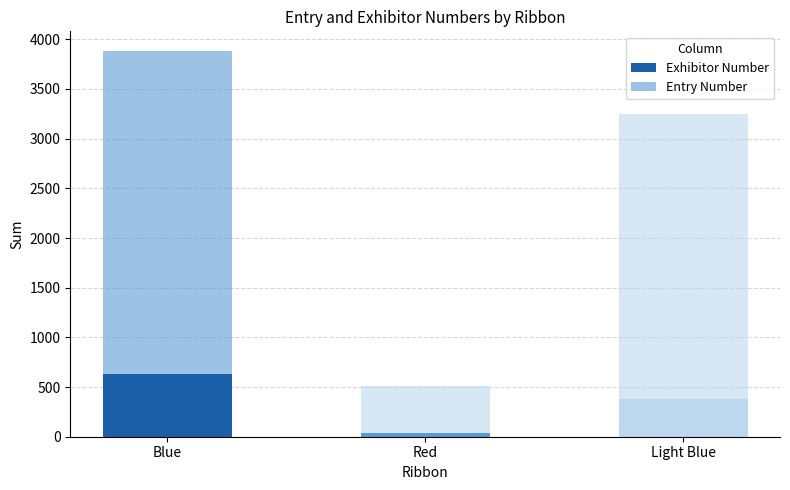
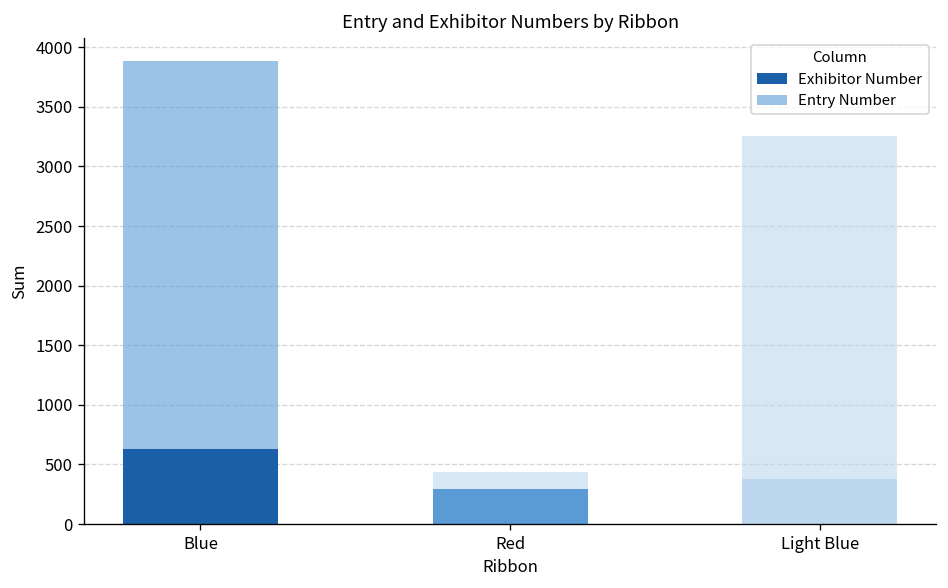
Exhibitor Number, Red: 0 -> 300
Entry Number, Red: 500 -> 100
